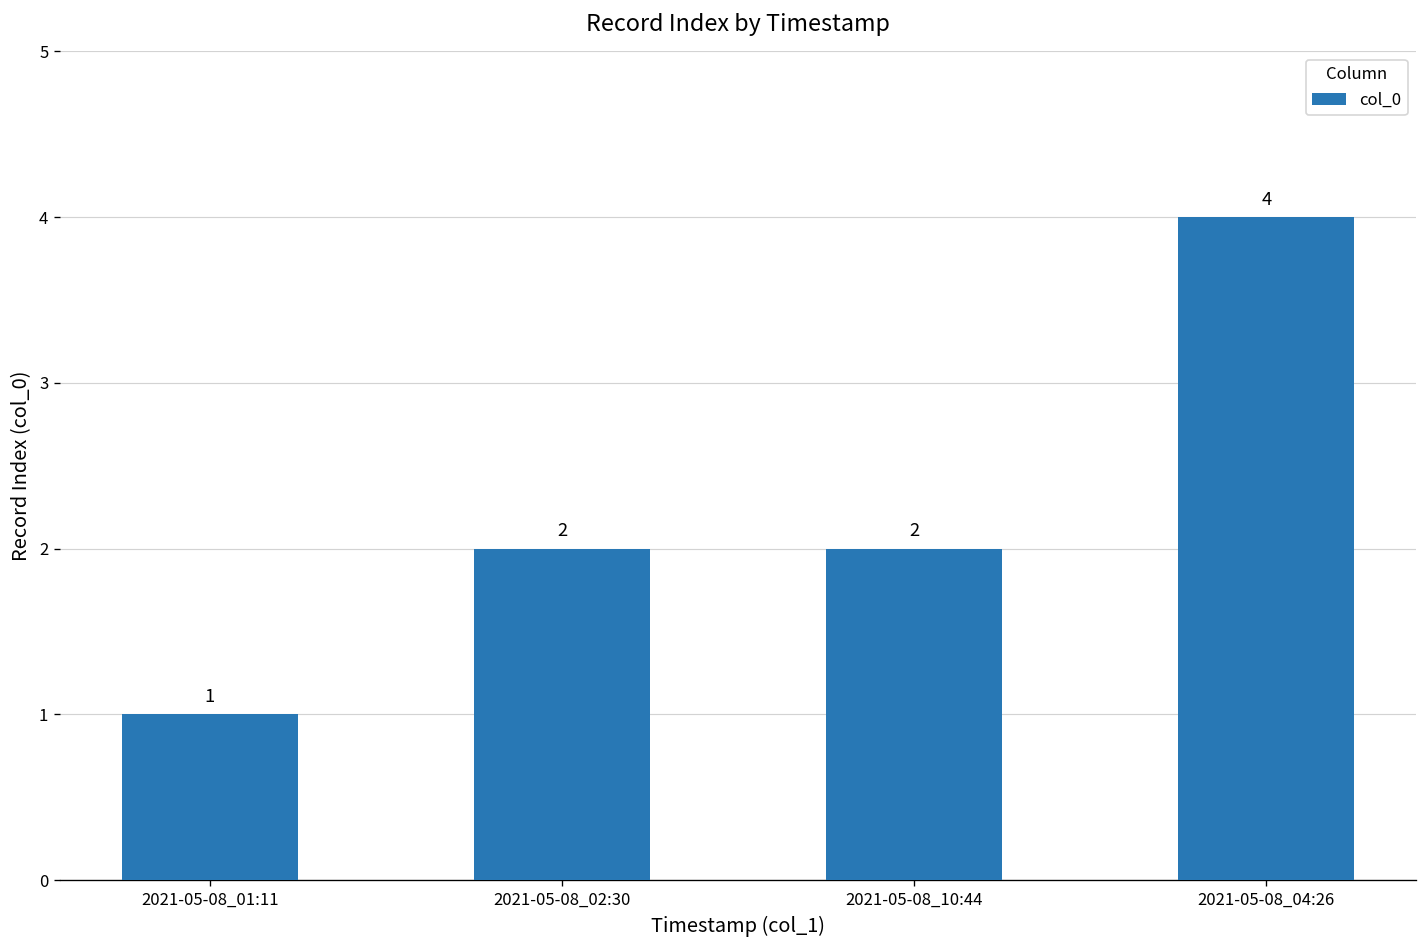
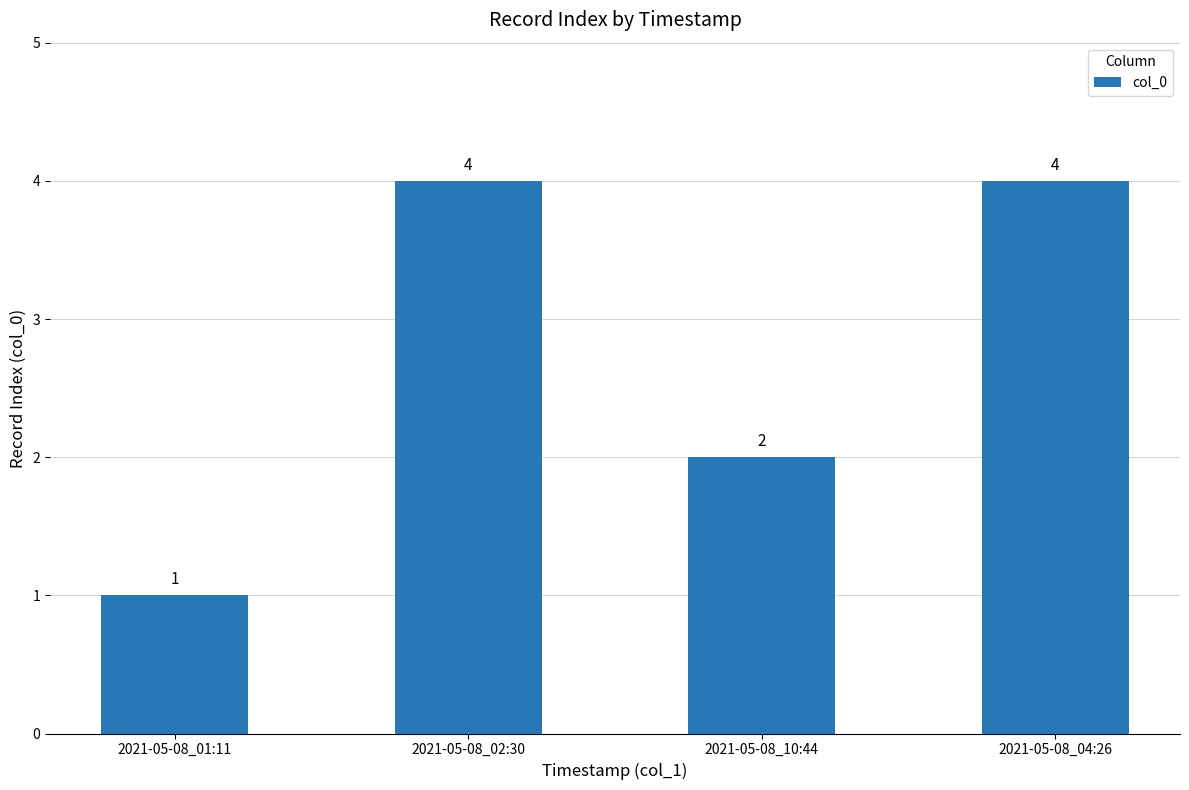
2021-05-08_02:30: 2 -> 4
